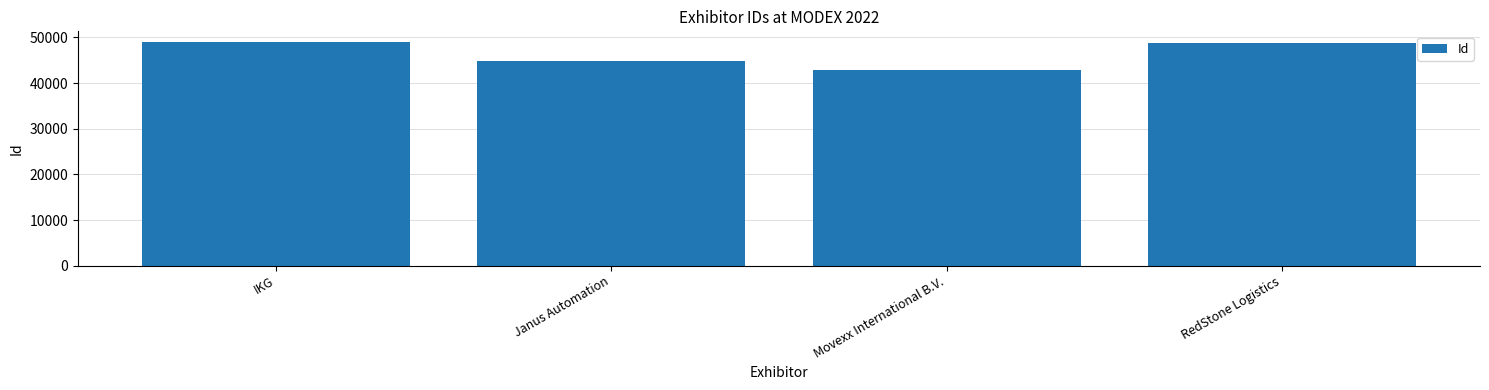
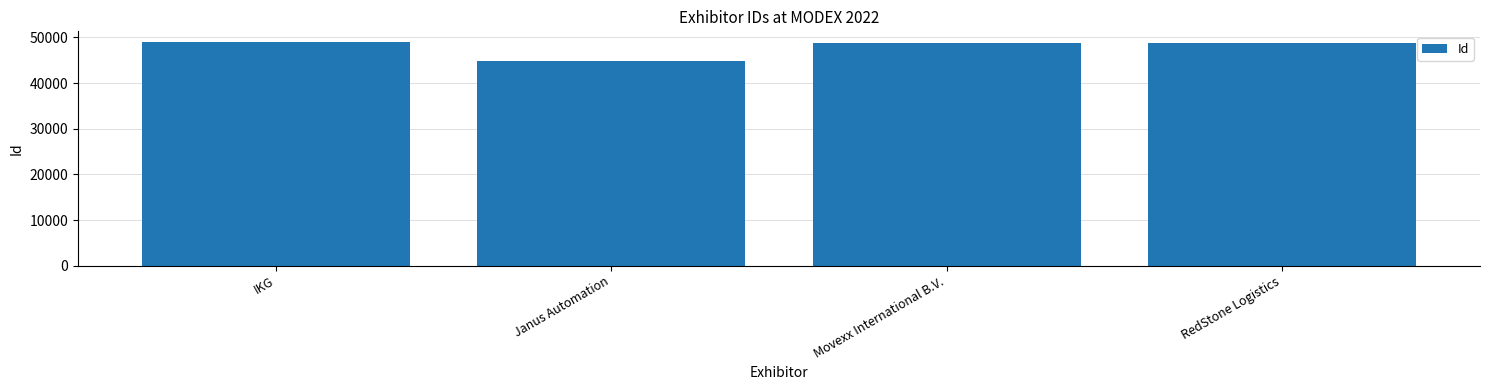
Movexx International B.V.: 43000 -> 49000
